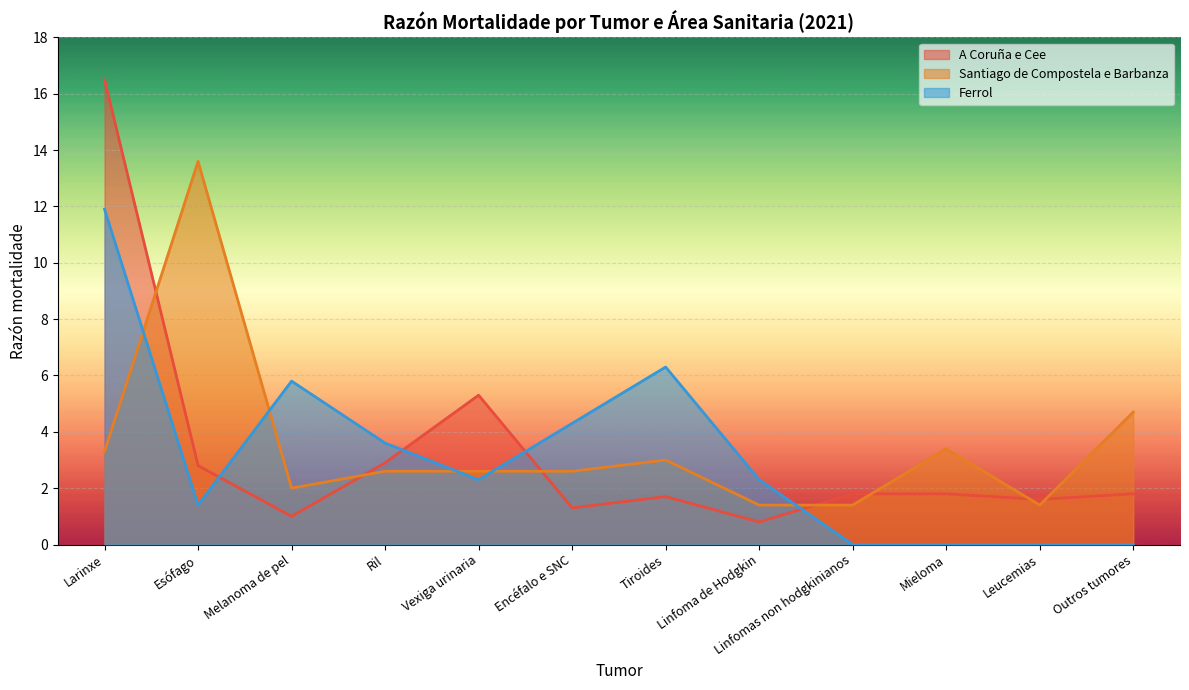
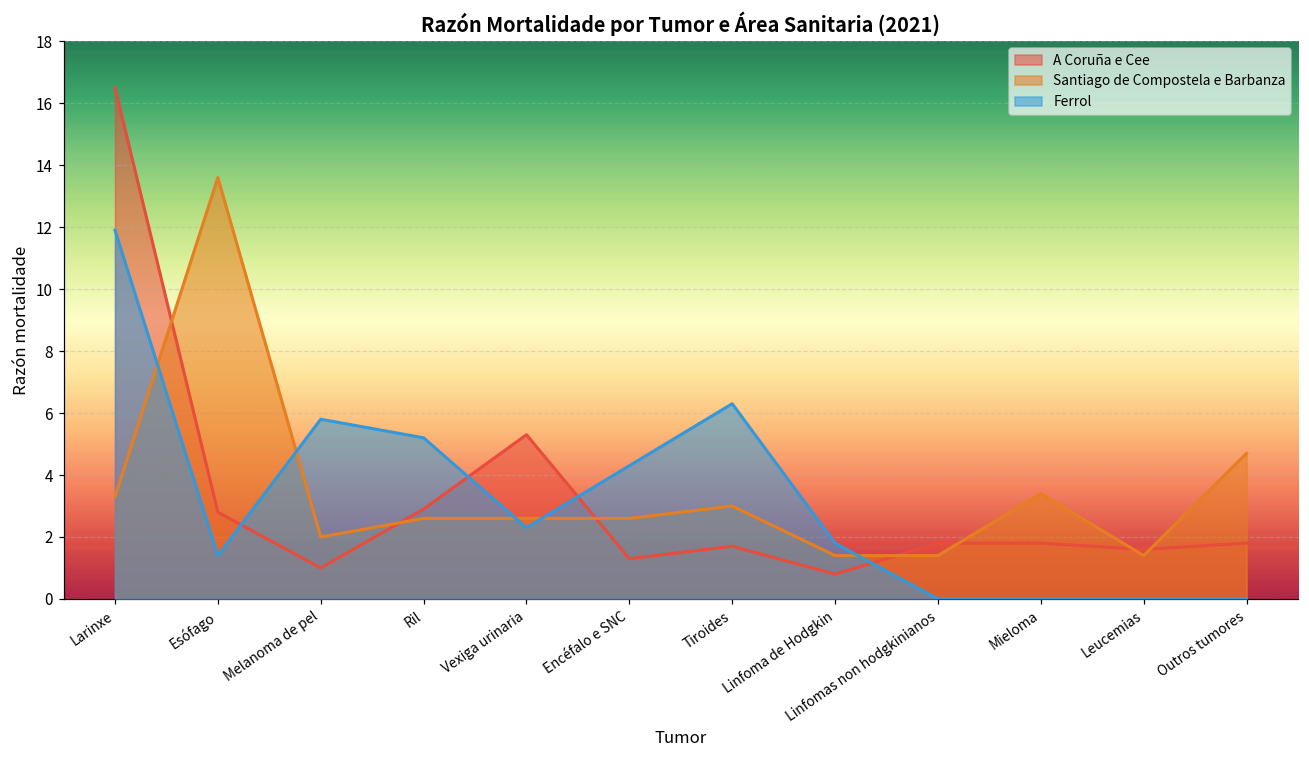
Ferrol, Ril: 3.6 -> 5.2
Ferrol, Linfoma de Hodgkin: 2.3 -> 1.8
